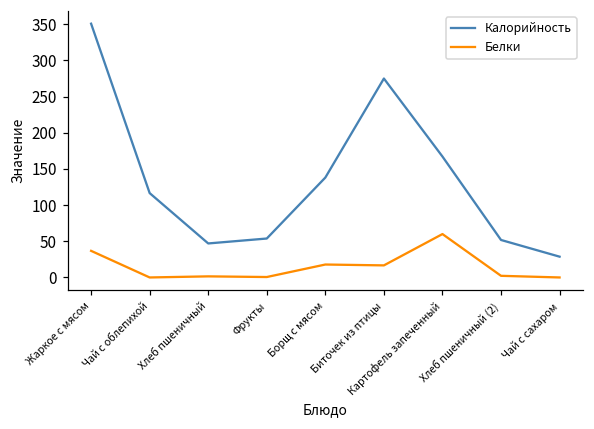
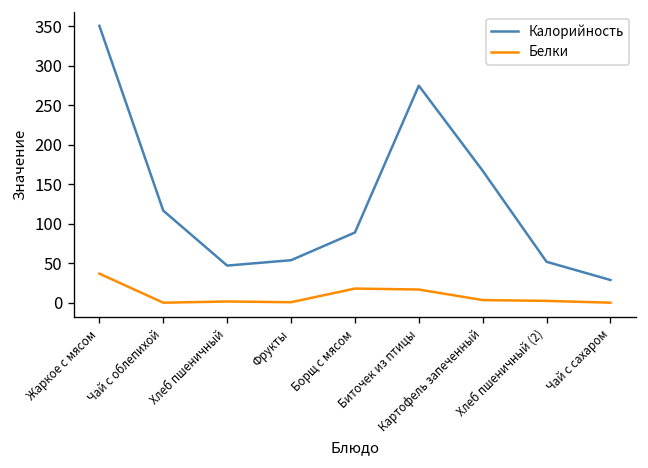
Калорийность, Борщ с мясом: 140 -> 90
Белки, Картофель запеченный: 60 -> 0
